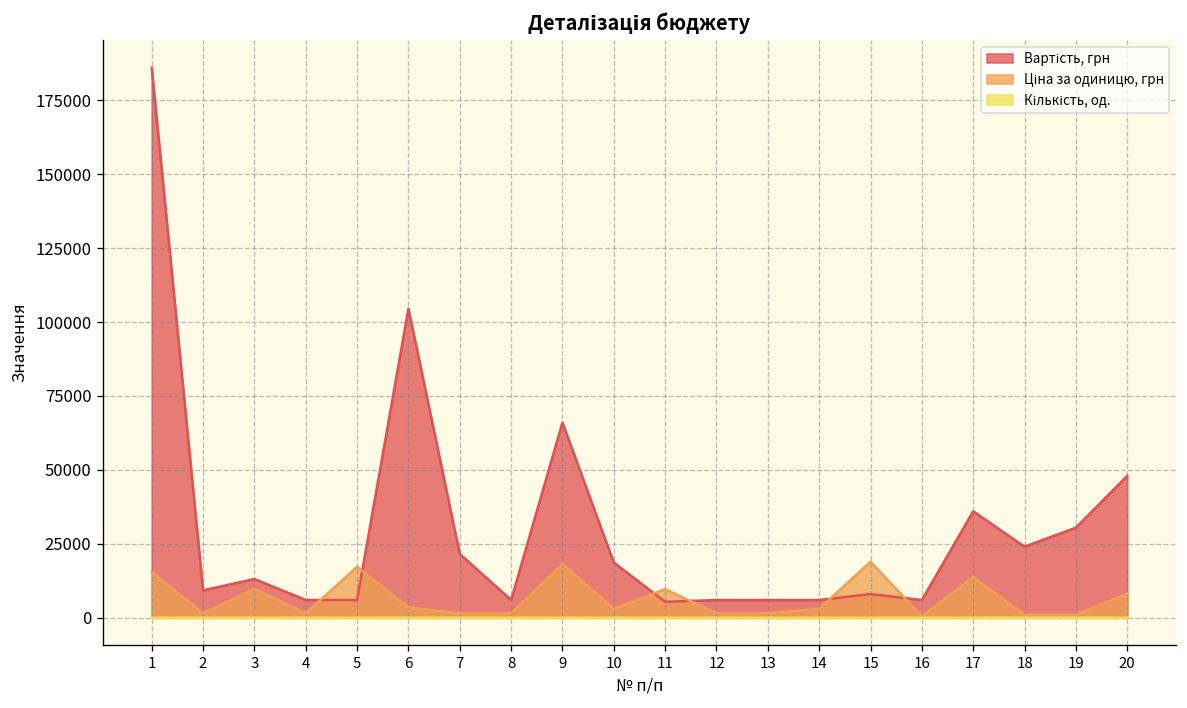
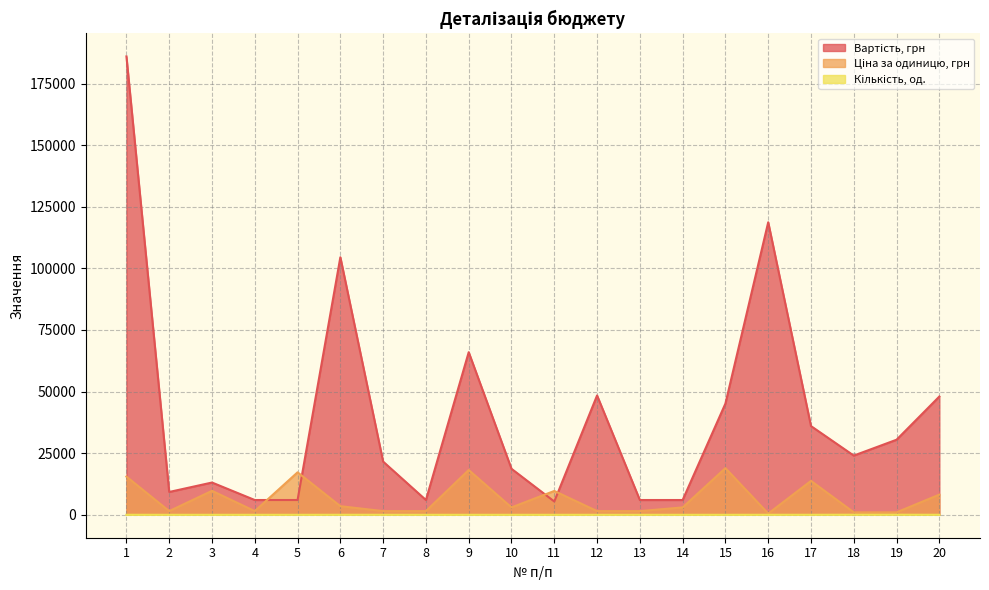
Вартість, грн, 12: 6000 -> 48000
Вартість, грн, 15: 8000 -> 45000
Вартість, грн, 16: 6000 -> 119000
